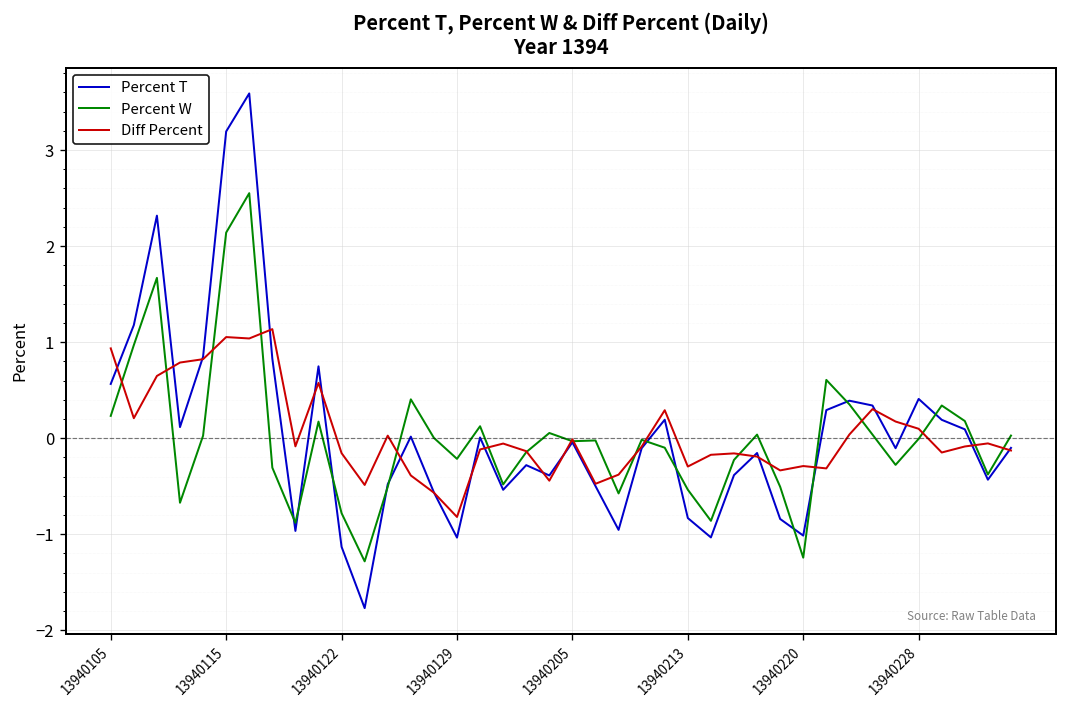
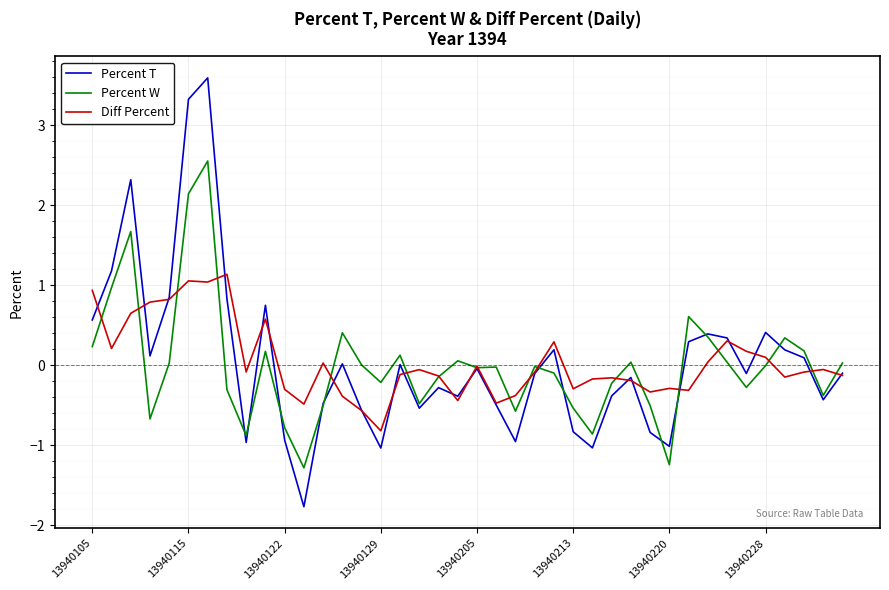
Percent T, 13940115: 3.2 -> 3.3
Percent T, 13940122: -1.1 -> -0.9
Diff Percent, 13940122: -0.2 -> -0.3
